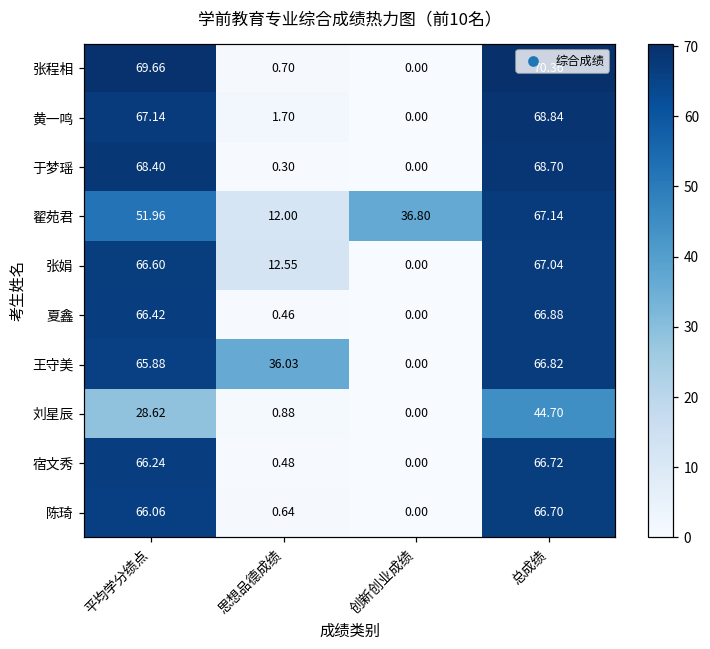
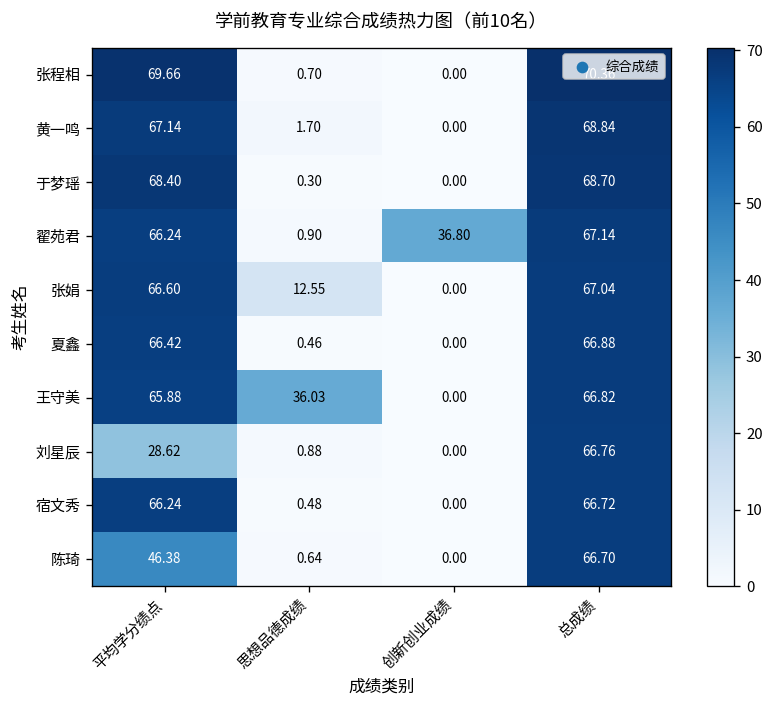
翟苑君, 平均学分绩点: 51.96 -> 66.24
翟苑君, 思想品德成绩: 12.00 -> 0.90
刘星辰, 总成绩: 44.70 -> 66.76
陈琦, 平均学分绩点: 66.06 -> 46.38
